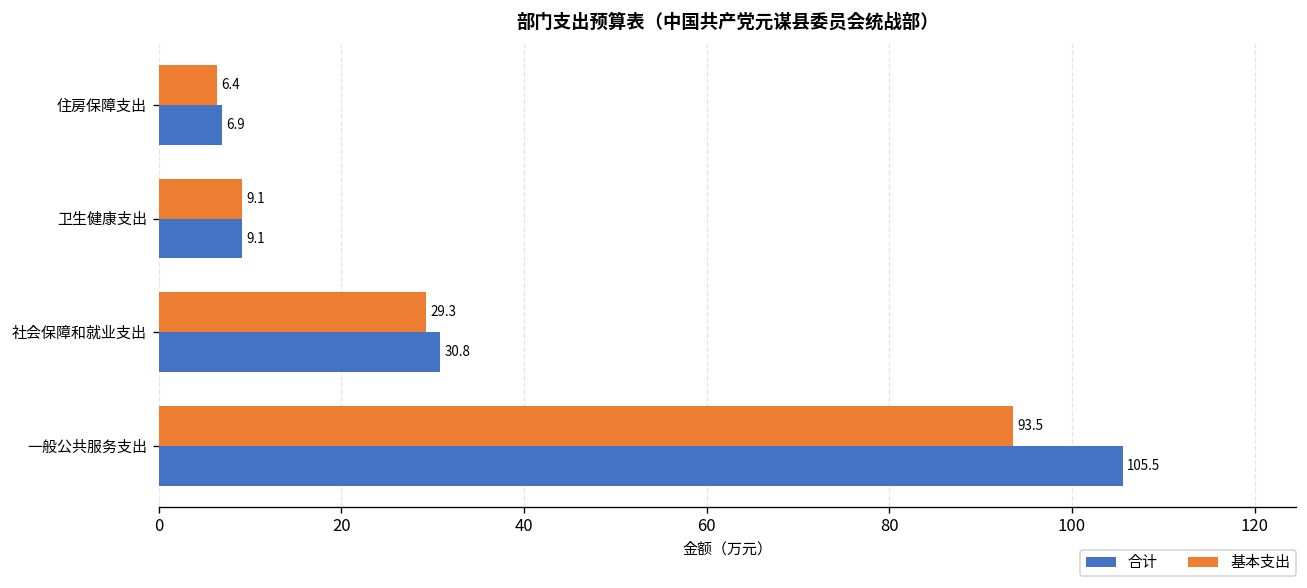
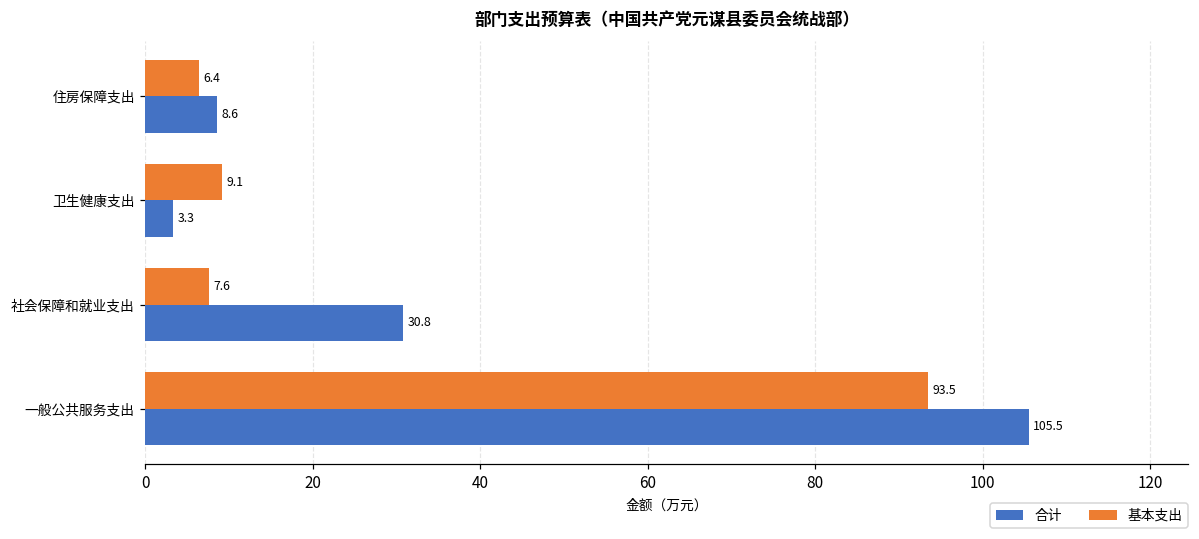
合计, 住房保障支出: 6.9 -> 8.6
合计, 卫生健康支出: 9.1 -> 3.3
基本支出, 社会保障和就业支出: 29.3 -> 7.6
